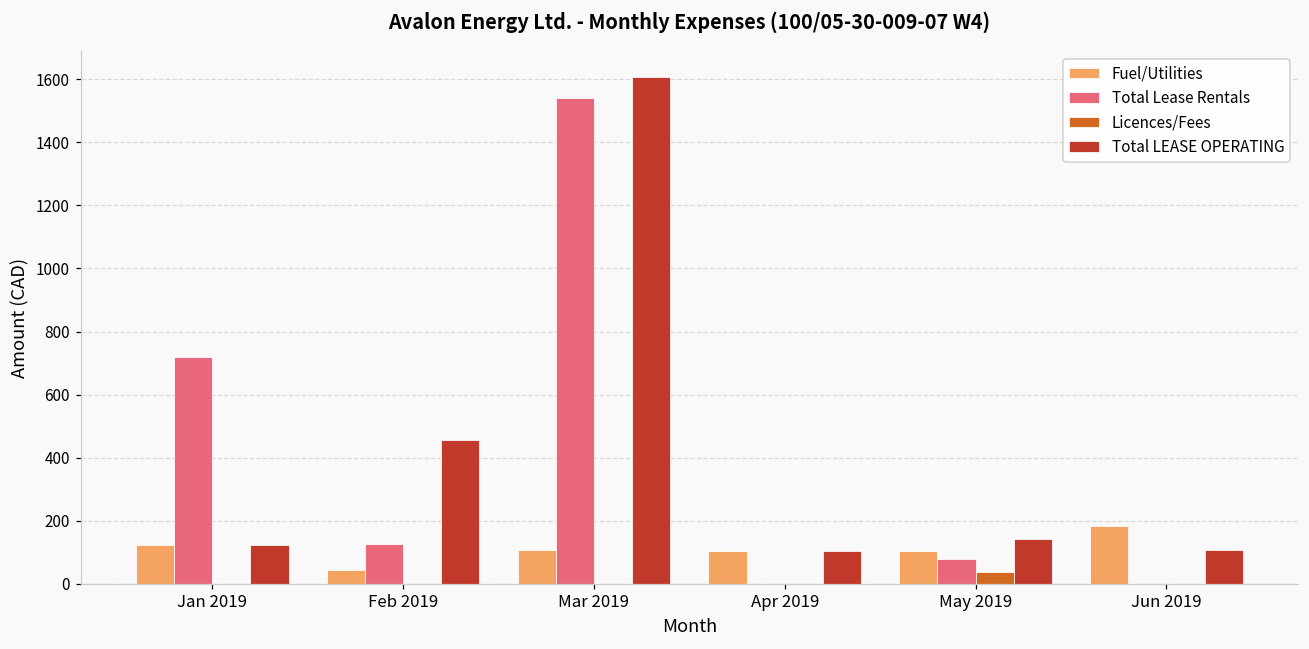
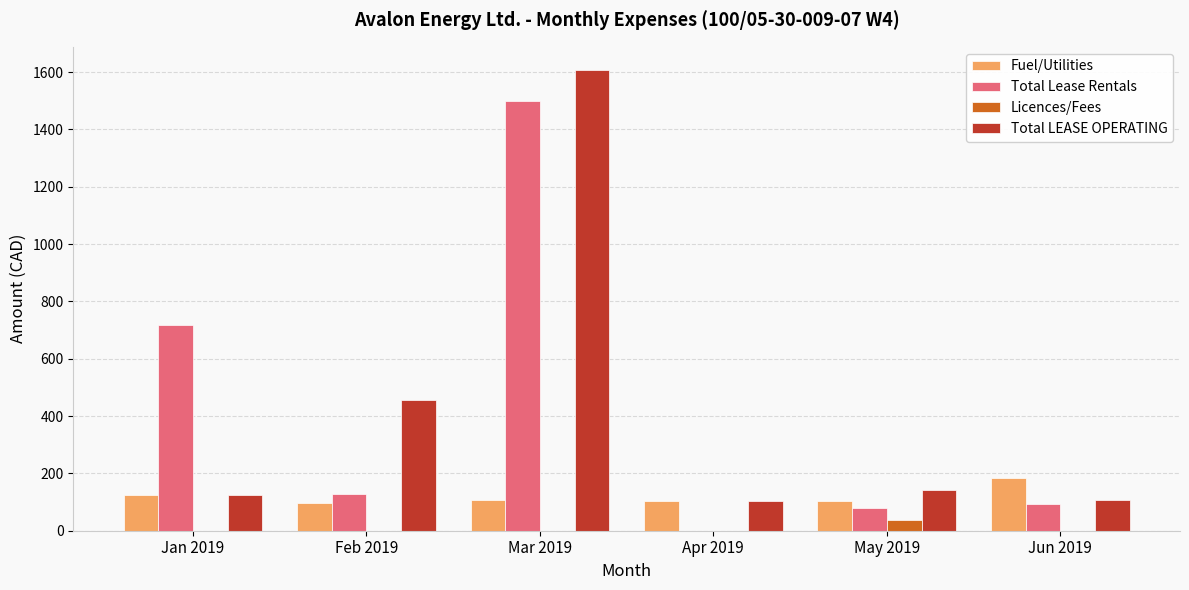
Fuel/Utilities, Feb 2019: 40 -> 100
Total Lease Rentals, Mar 2019: 1540 -> 1500
Total Lease Rentals, Jun 2019: 0 -> 90
